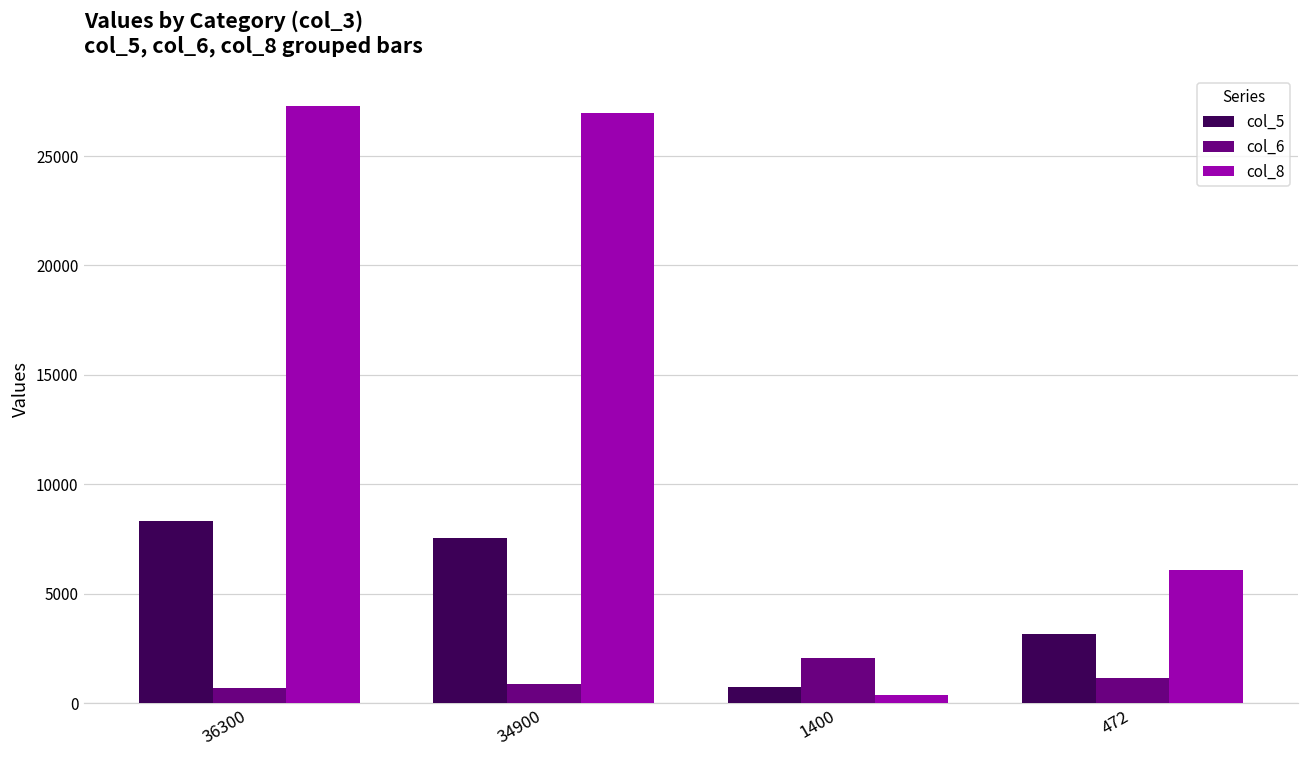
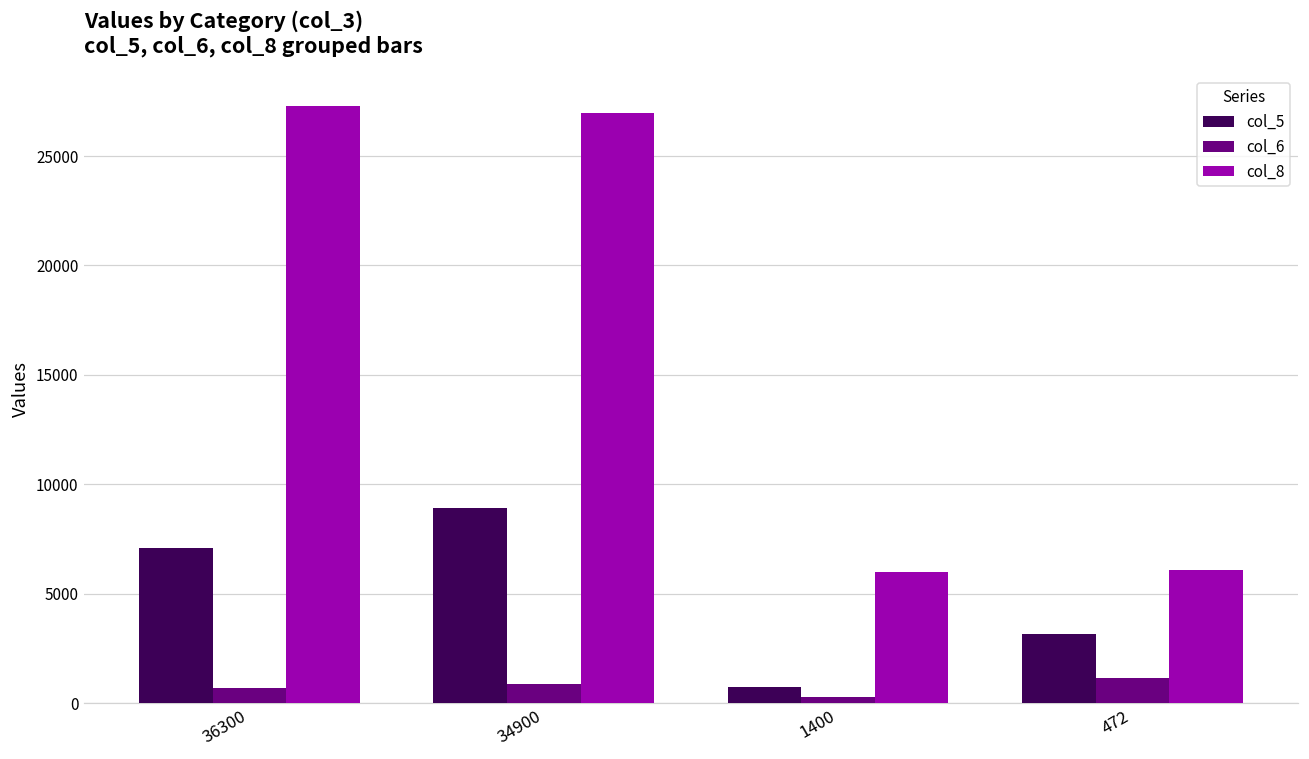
col_5, 36300: 8300 -> 7100
col_5, 34900: 7600 -> 8900
col_6, 1400: 2100 -> 300
col_8, 1400: 400 -> 6000
